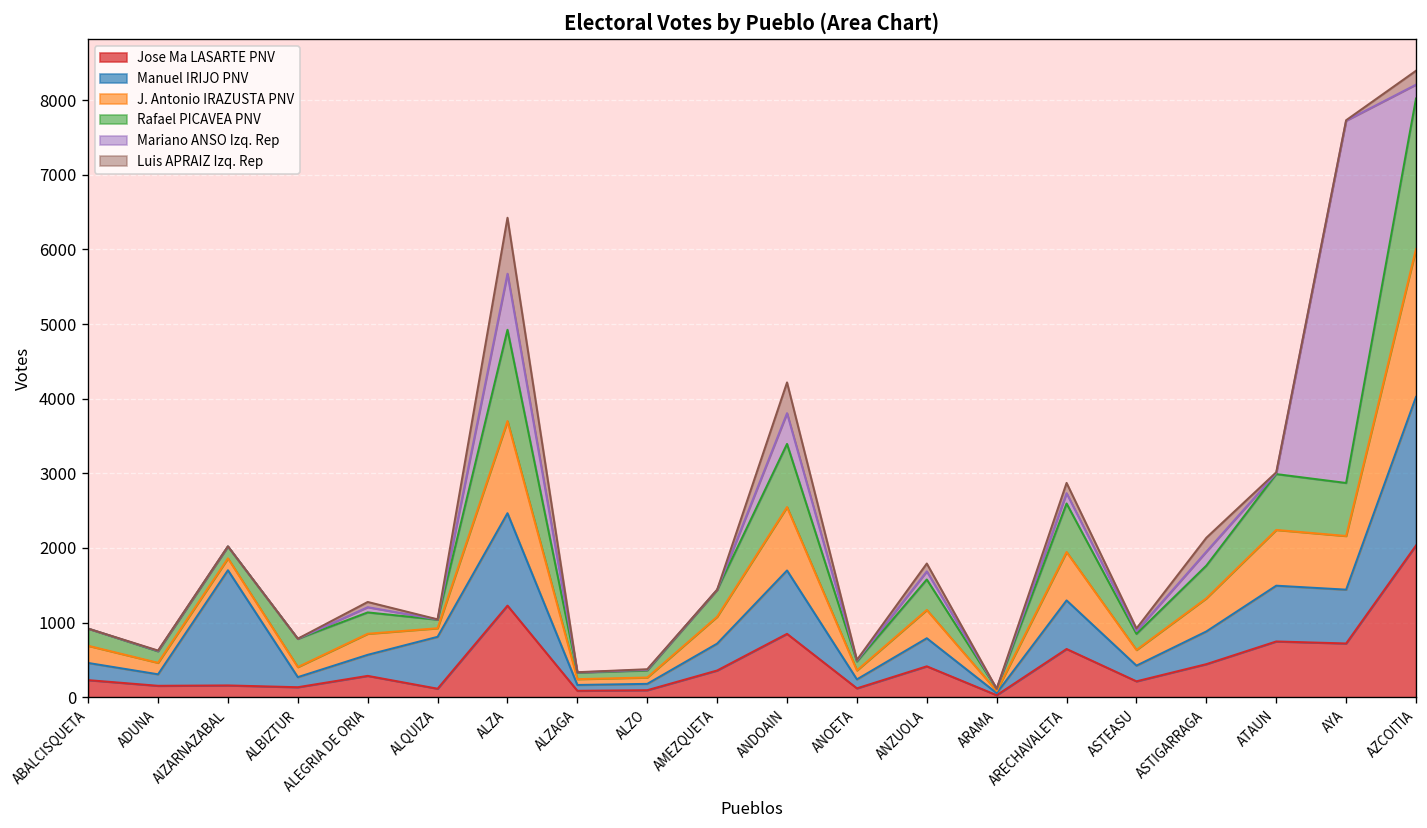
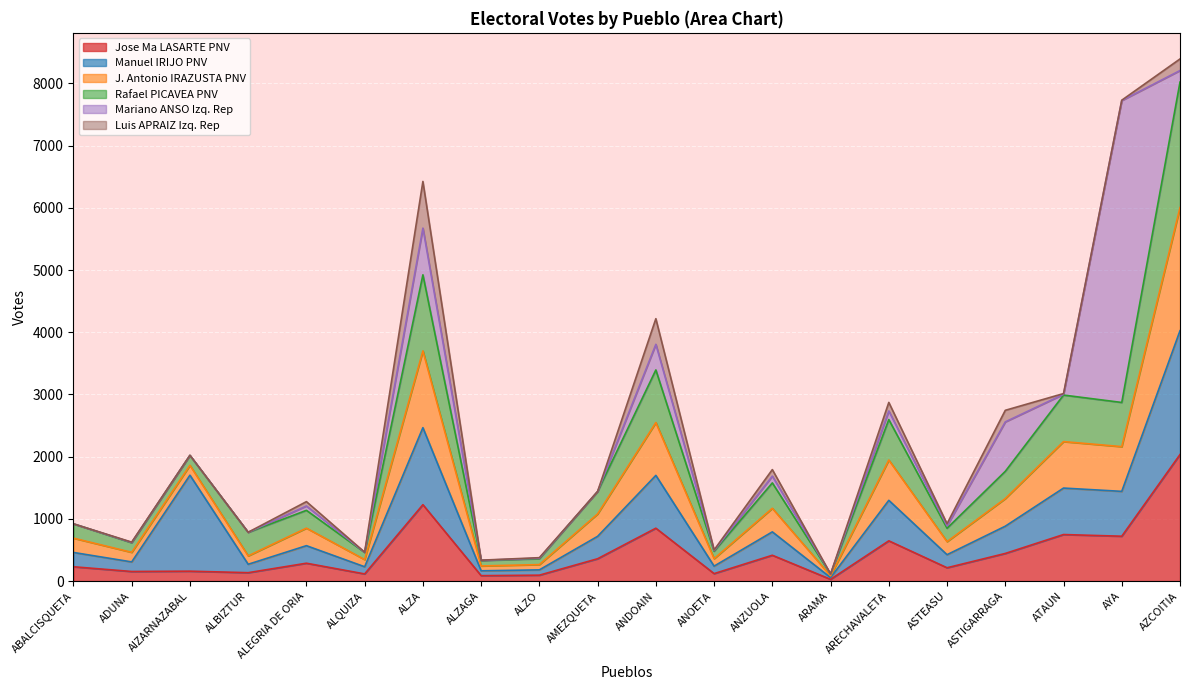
Manuel IRIJO PNV, ALQUIZA: 700 -> 100
Mariano ANSO Izq. Rep, ASTIGARRAGA: 200 -> 800
